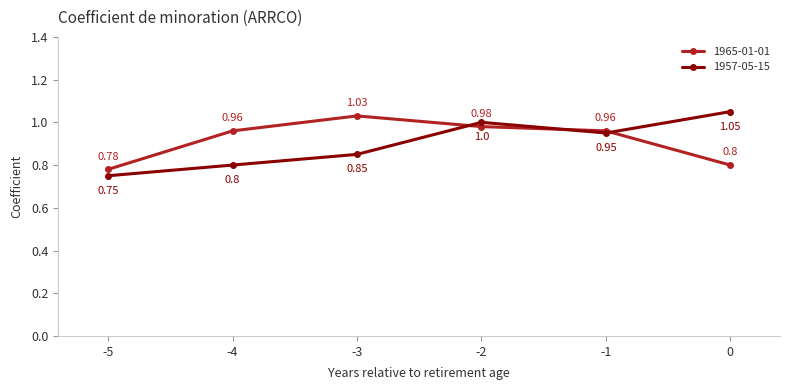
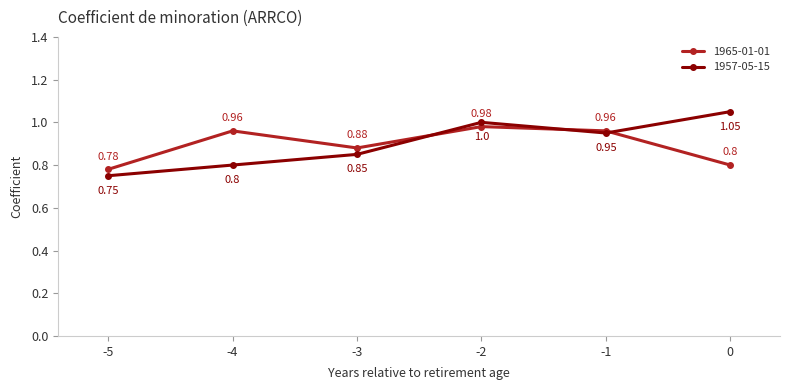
1965-01-01, -3: 1.03 -> 0.88
